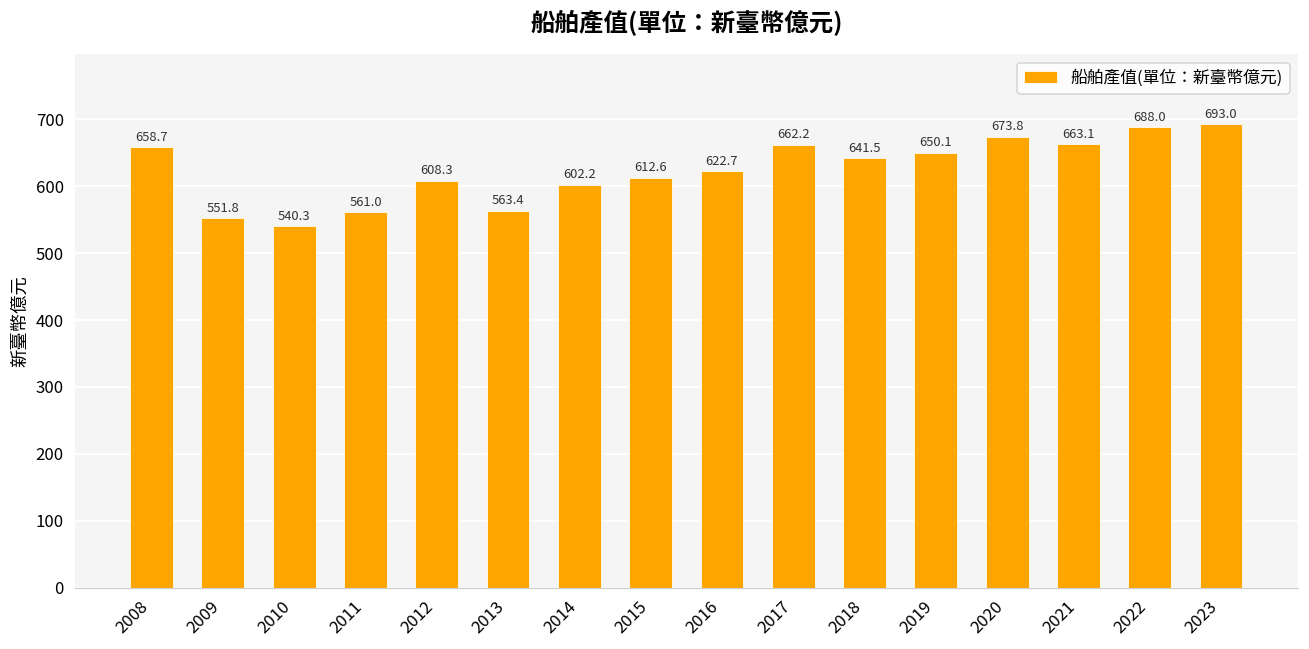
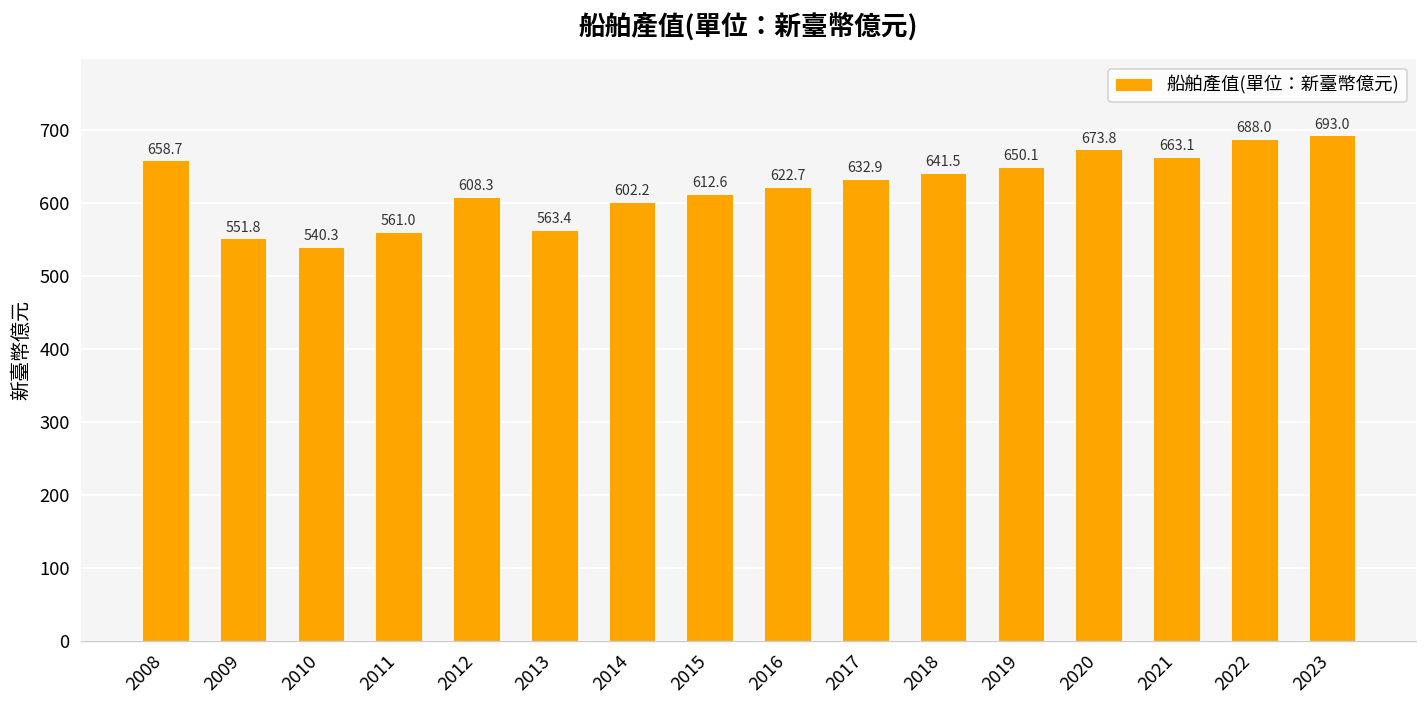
2017: 662.2 -> 632.9
